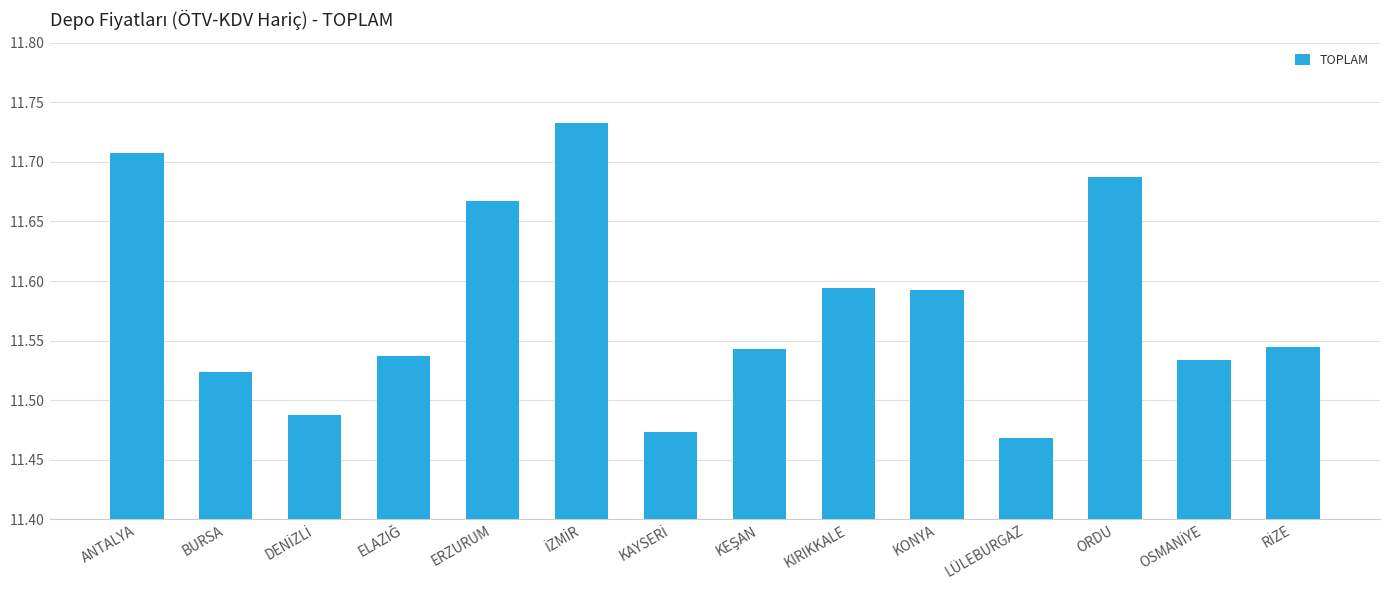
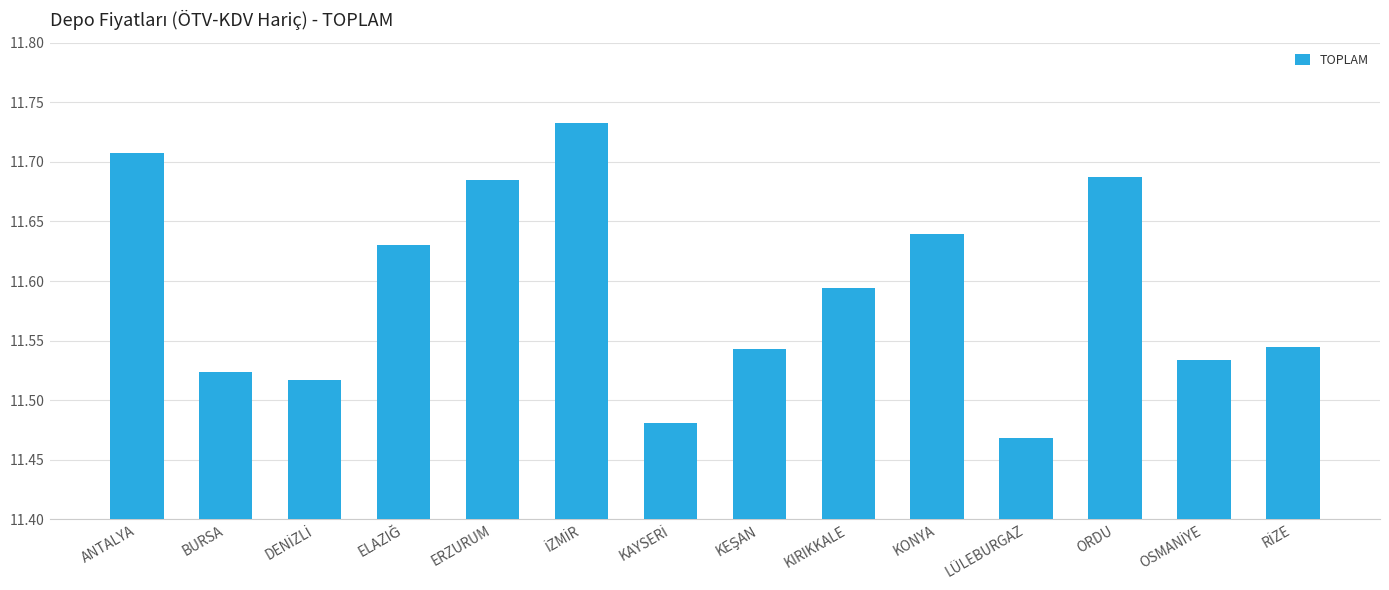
DENİZLİ: 11.488 -> 11.517
ELAZIĞ: 11.537 -> 11.630
ERZURUM: 11.667 -> 11.685
KAYSERİ: 11.474 -> 11.481
KONYA: 11.592 -> 11.639
